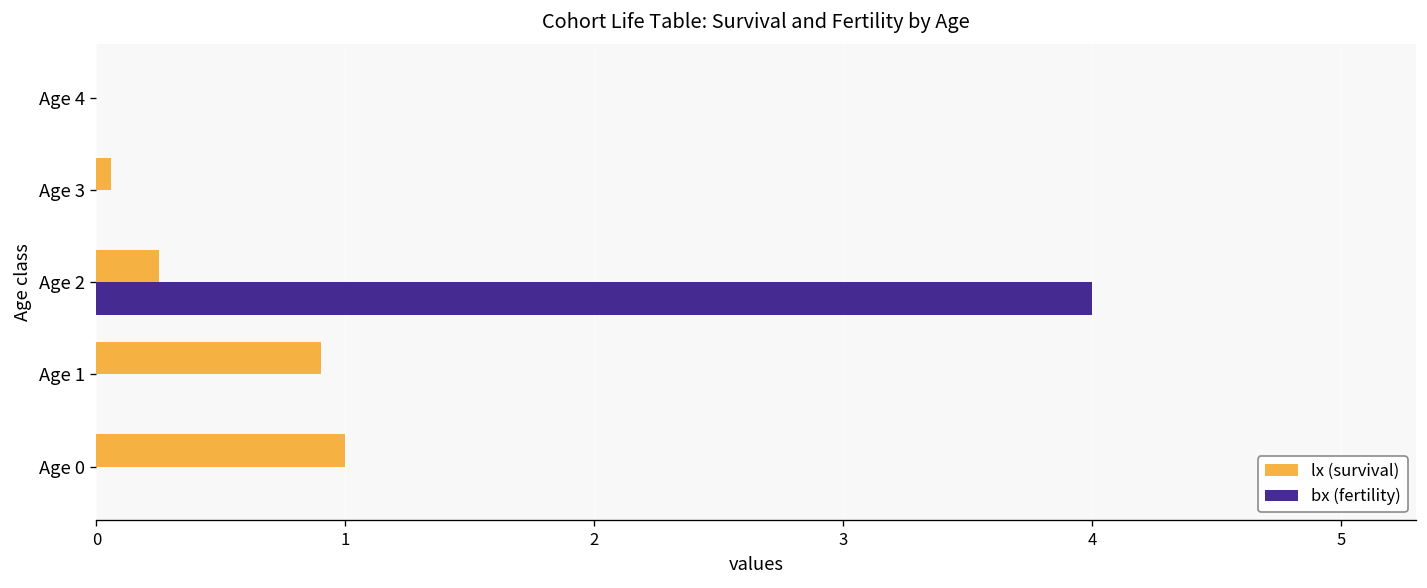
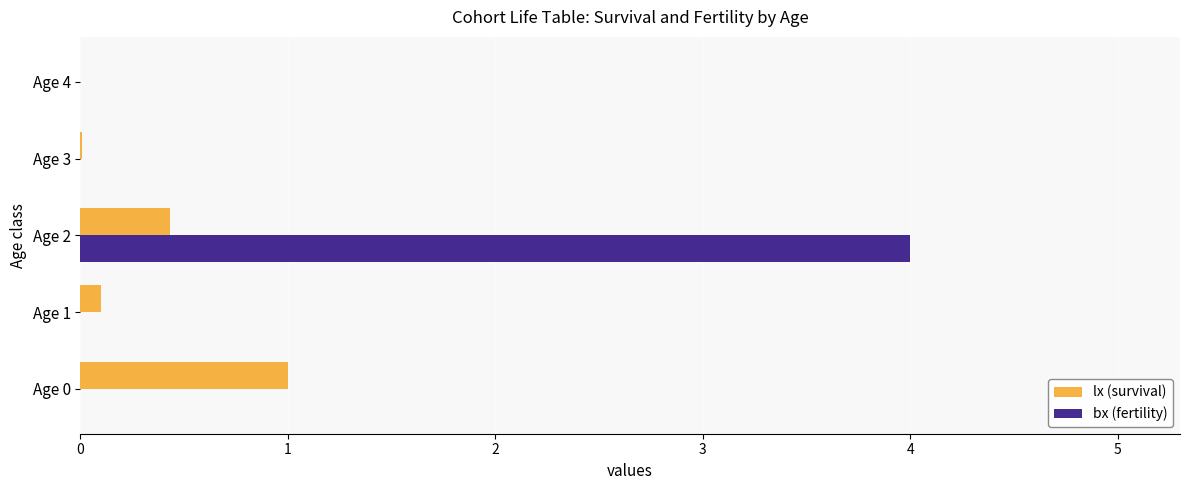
lx (survival), Age 3: 0.06 -> 0.01
lx (survival), Age 2: 0.25 -> 0.43
lx (survival), Age 1: 0.9 -> 0.1
